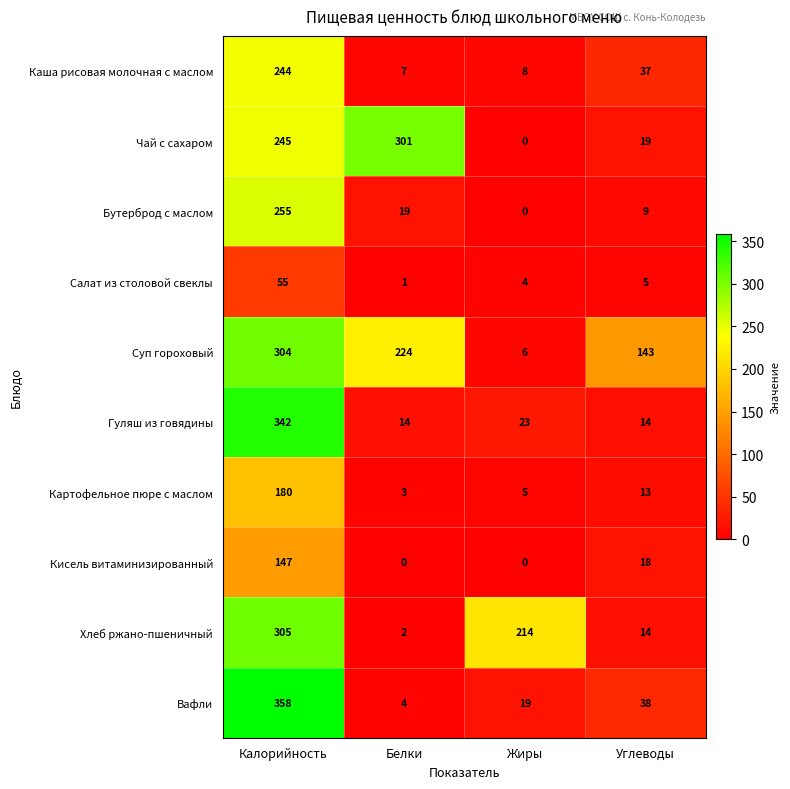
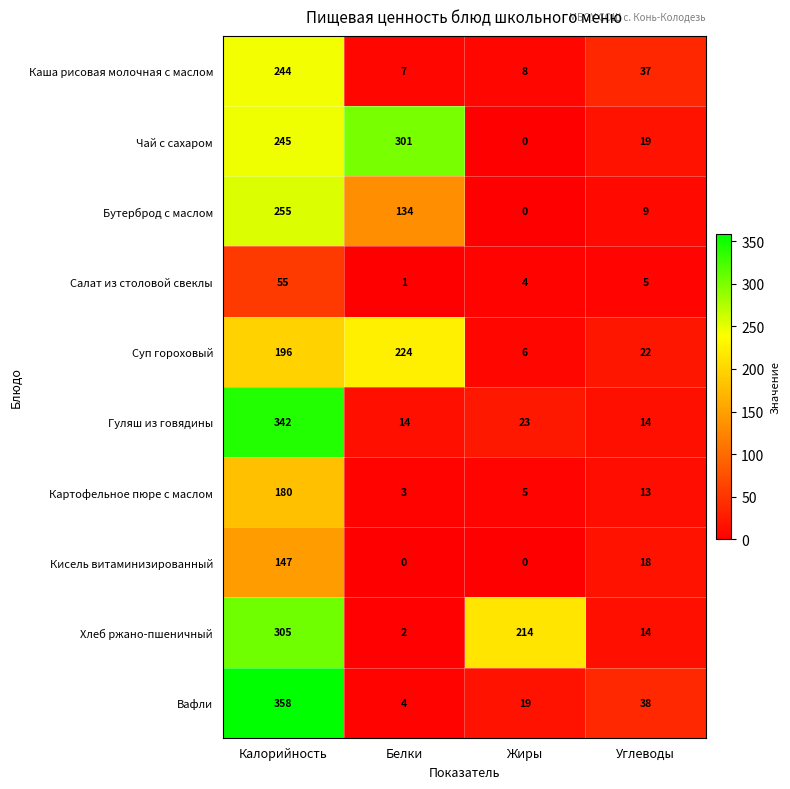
Бутерброд с маслом, Белки: 19 -> 134
Суп гороховый, Калорийность: 304 -> 196
Суп гороховый, Углеводы: 143 -> 22
